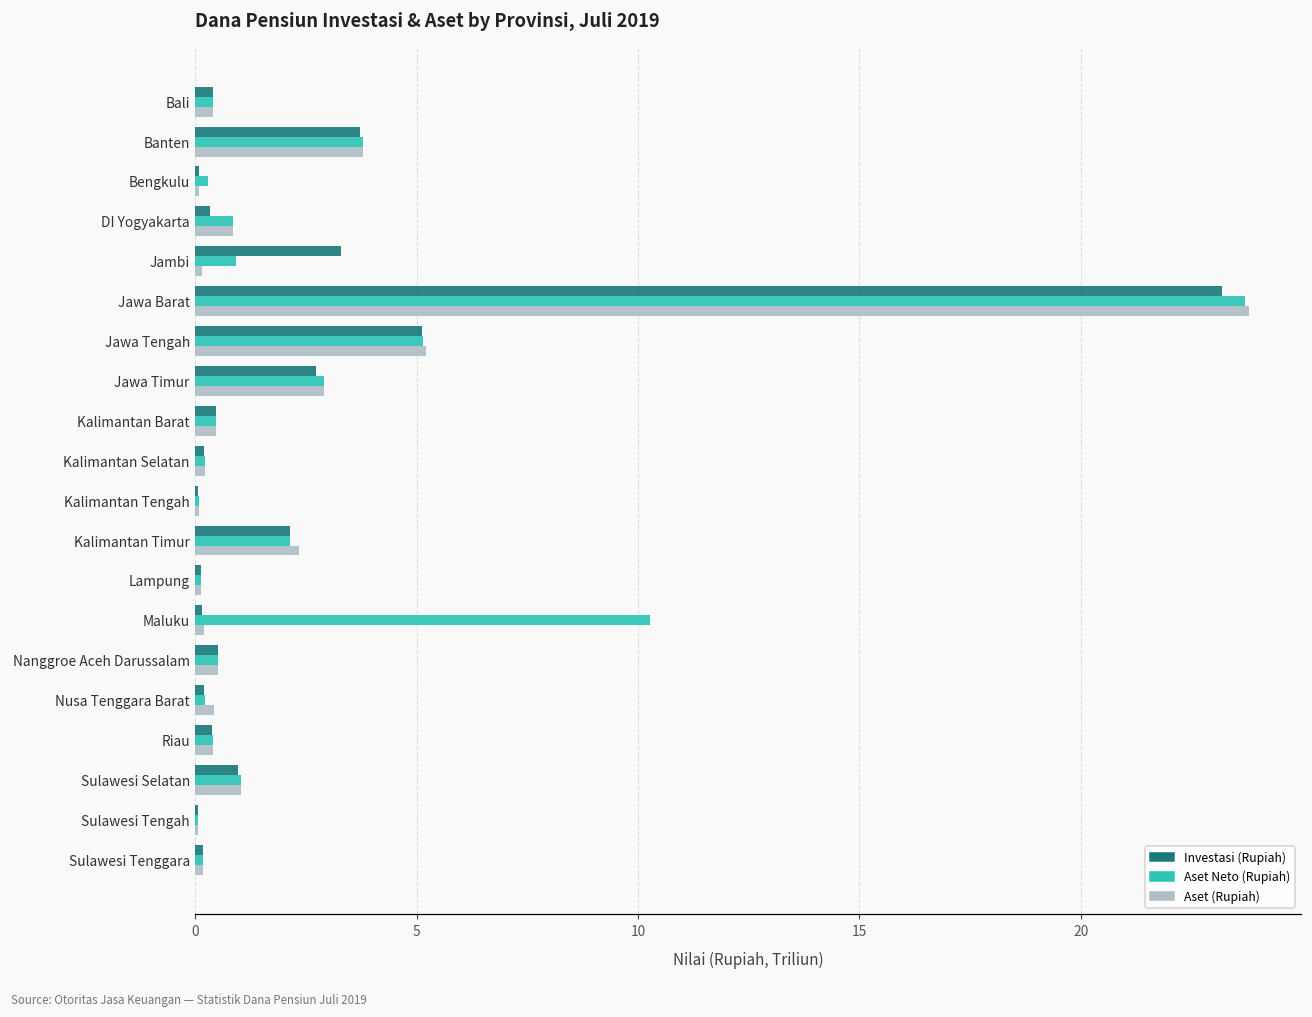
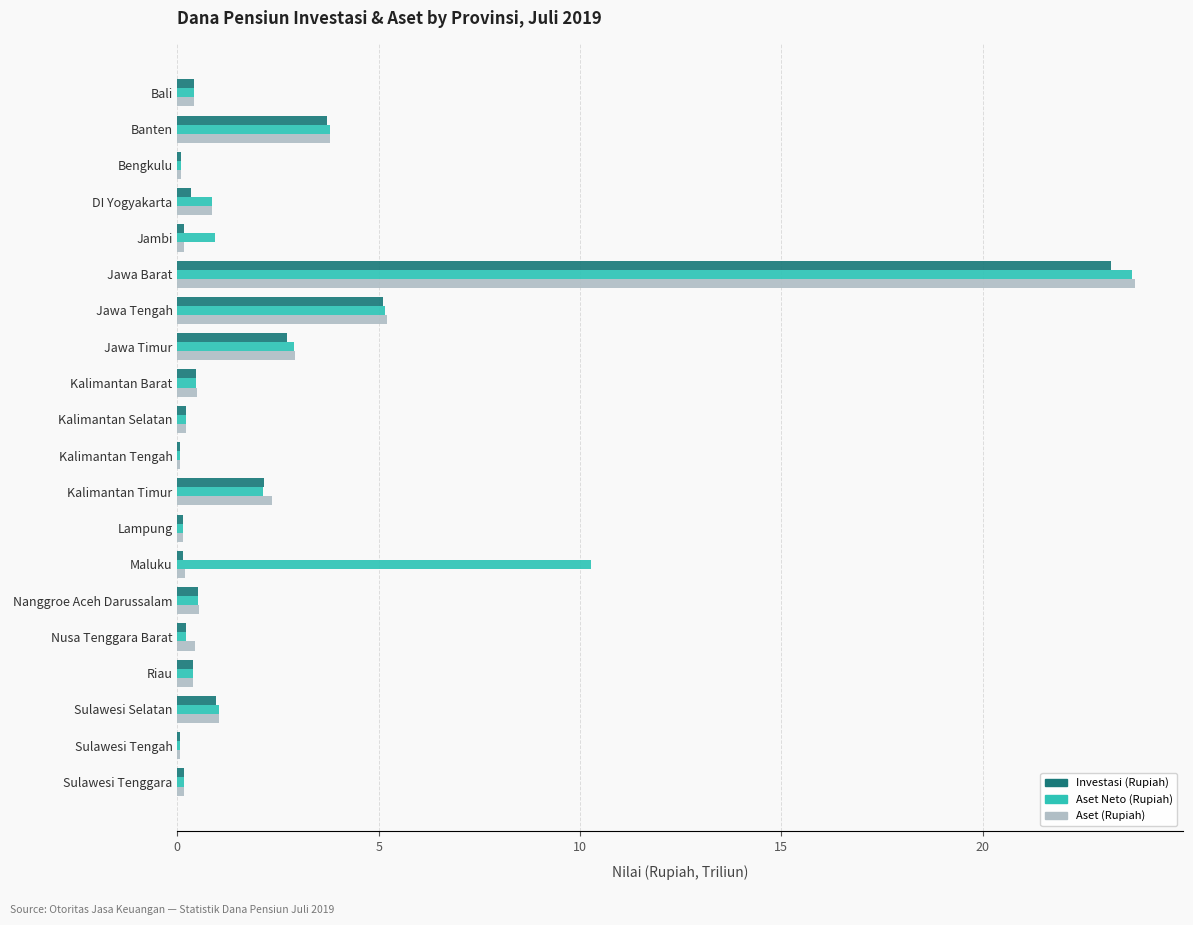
Aset Neto (Rupiah), Bengkulu: 0.3 -> 0.1
Investasi (Rupiah), Jambi: 3.3 -> 0.2
